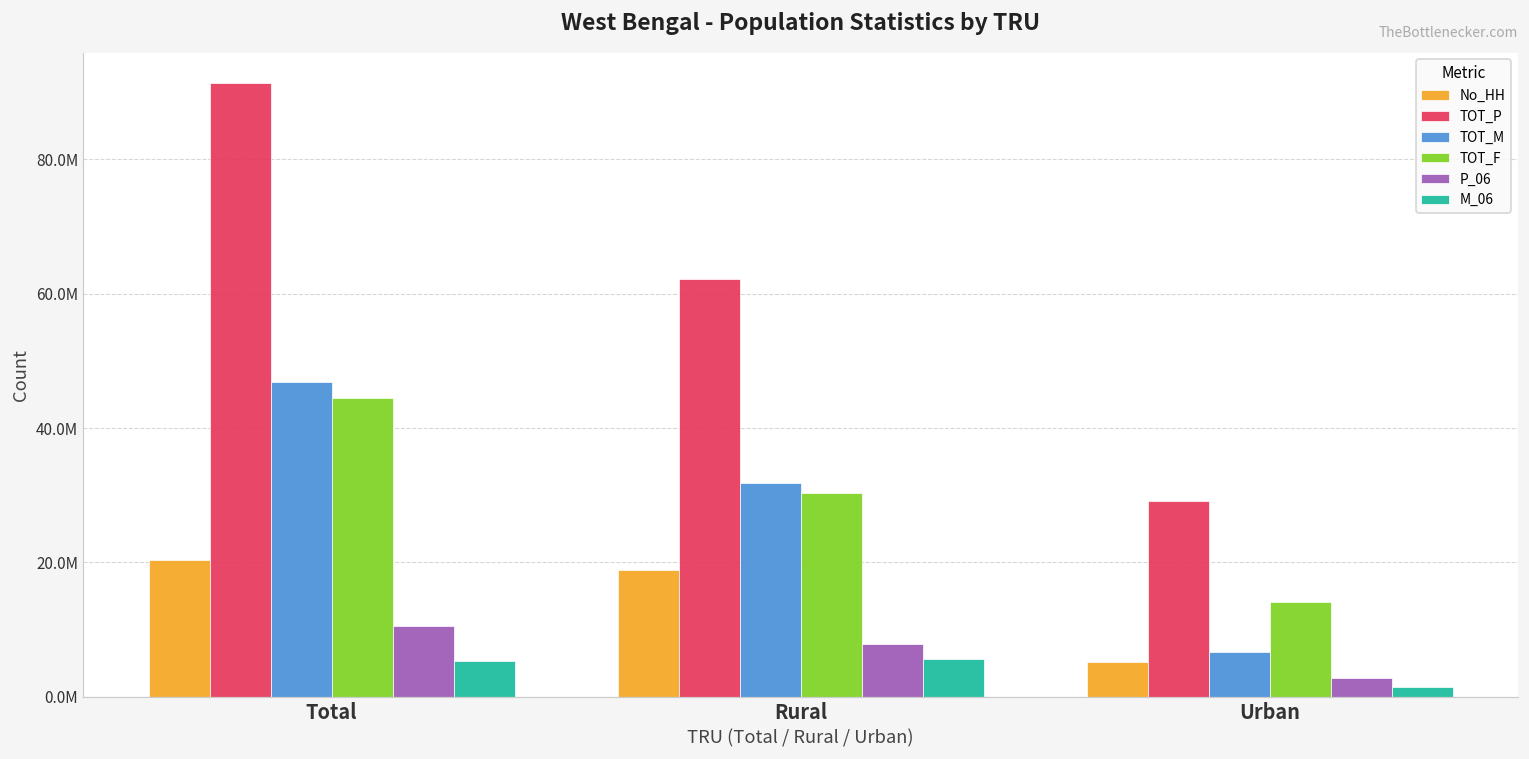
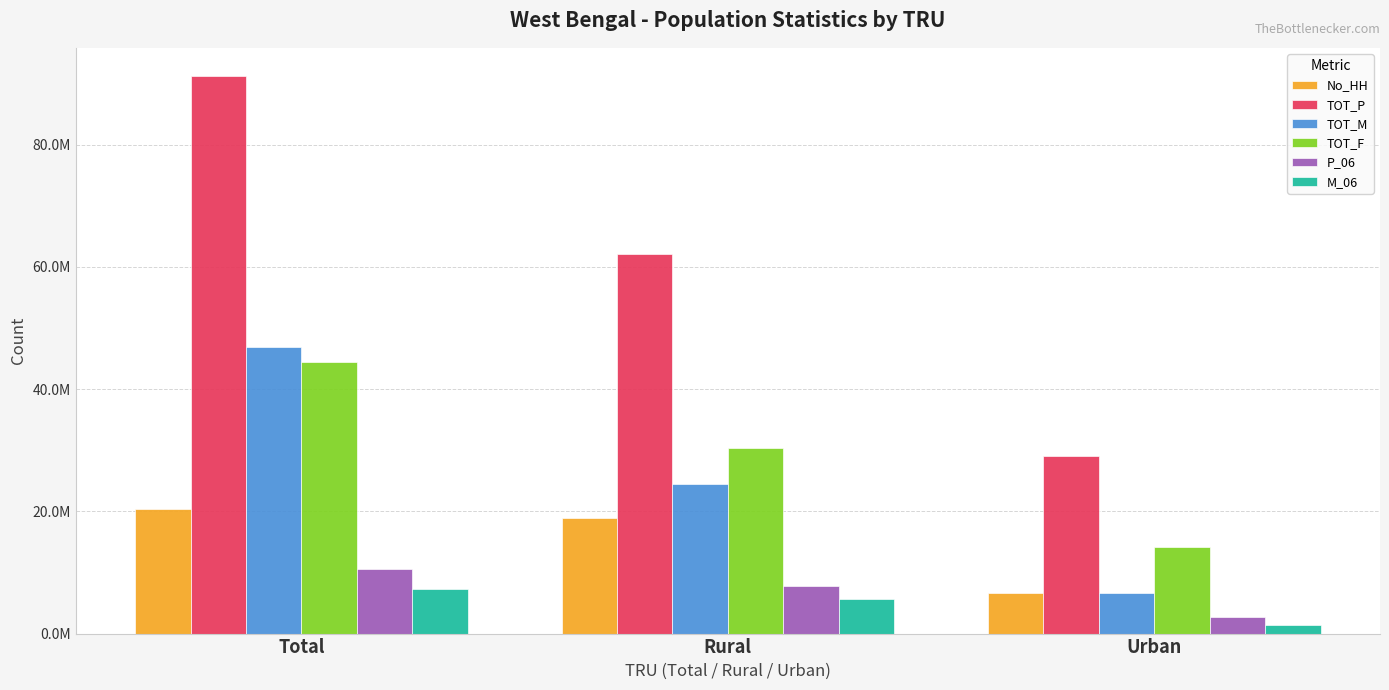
M_06, Total: 5000000 -> 7000000
TOT_M, Rural: 32000000 -> 24000000
No_HH, Urban: 5000000 -> 7000000
